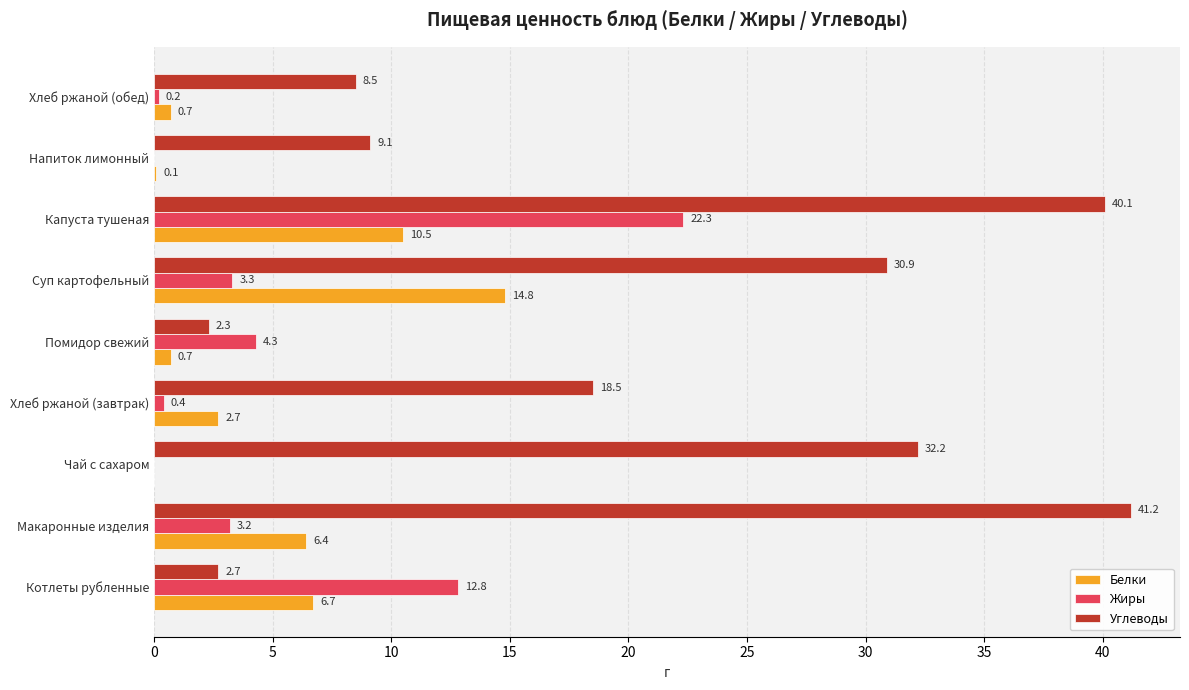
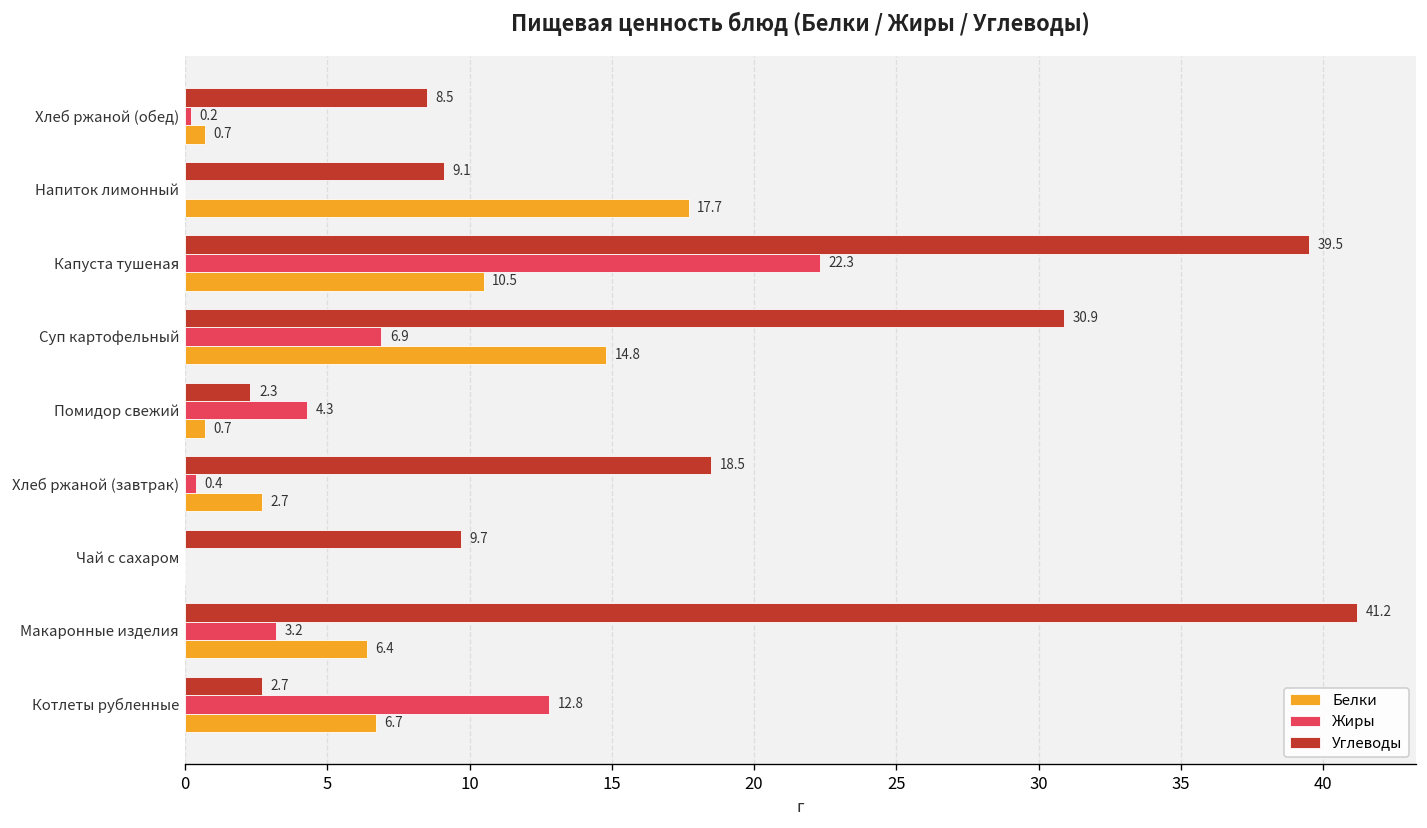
Белки, Напиток лимонный: 0.1 -> 17.7
Углеводы, Капуста тушеная: 40.1 -> 39.5
Жиры, Суп картофельный: 3.3 -> 6.9
Углеводы, Чай с сахаром: 32.2 -> 9.7
